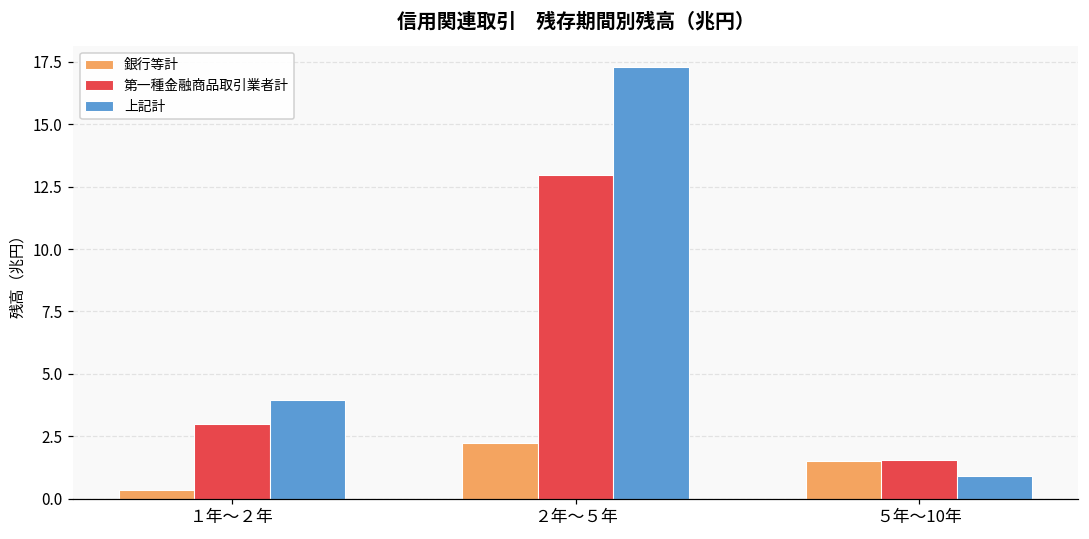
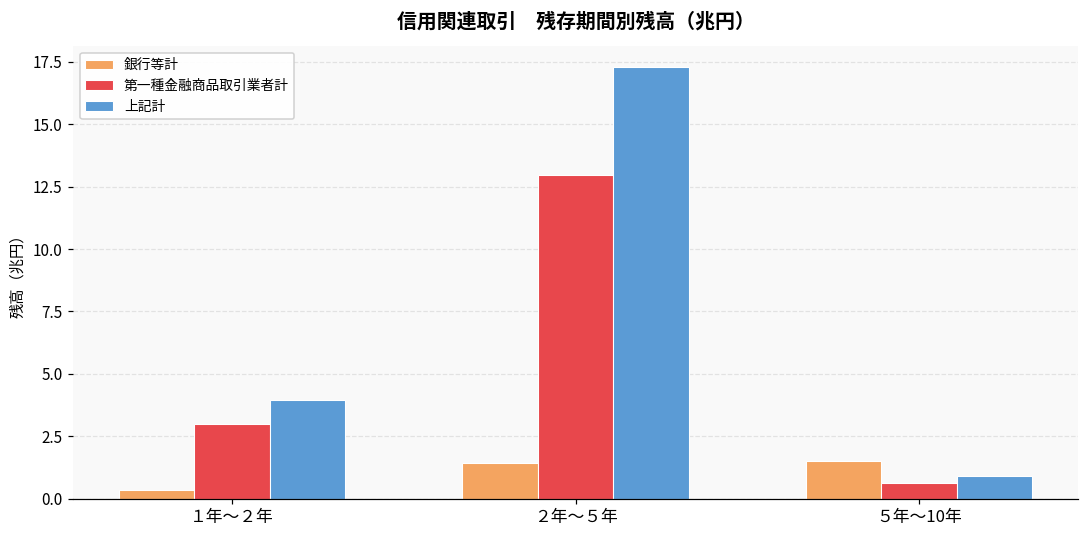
銀行等計, ２年～５年: 2.2 -> 1.4
第一種金融商品取引業者計, ５年～10年: 1.5 -> 0.6
